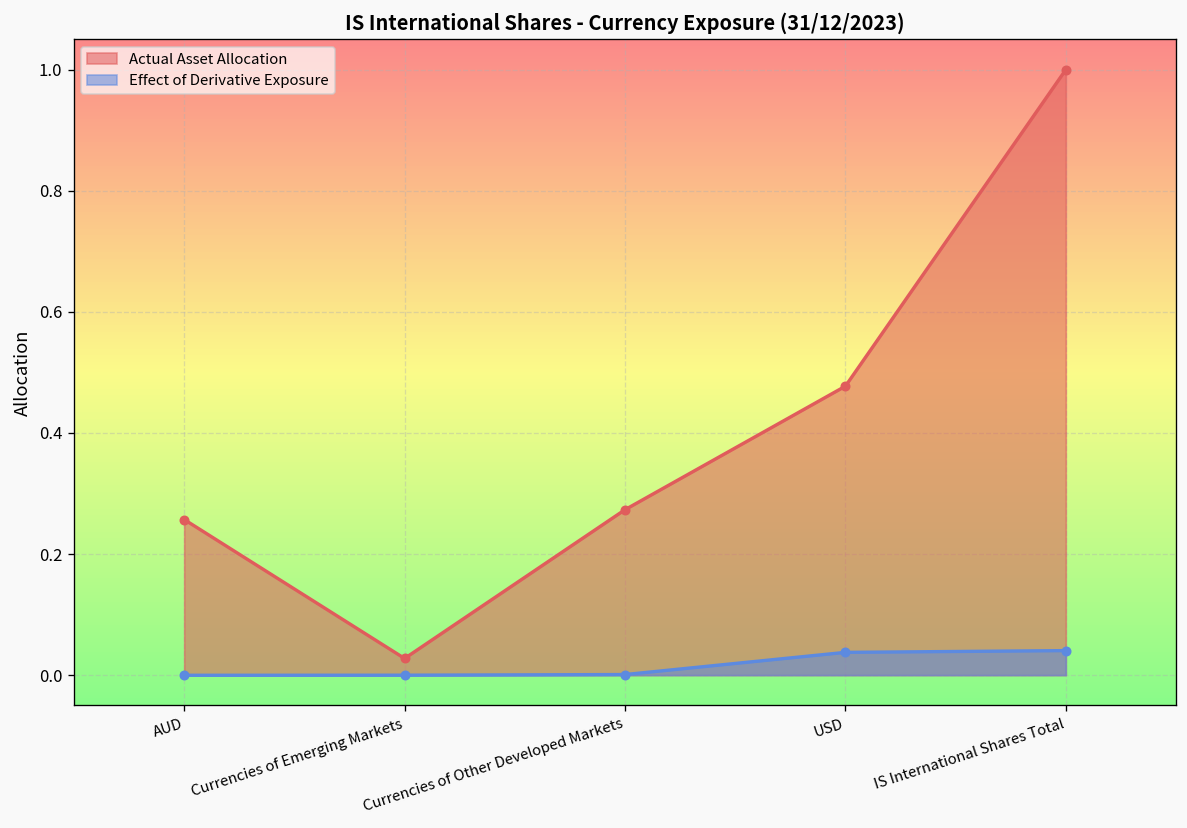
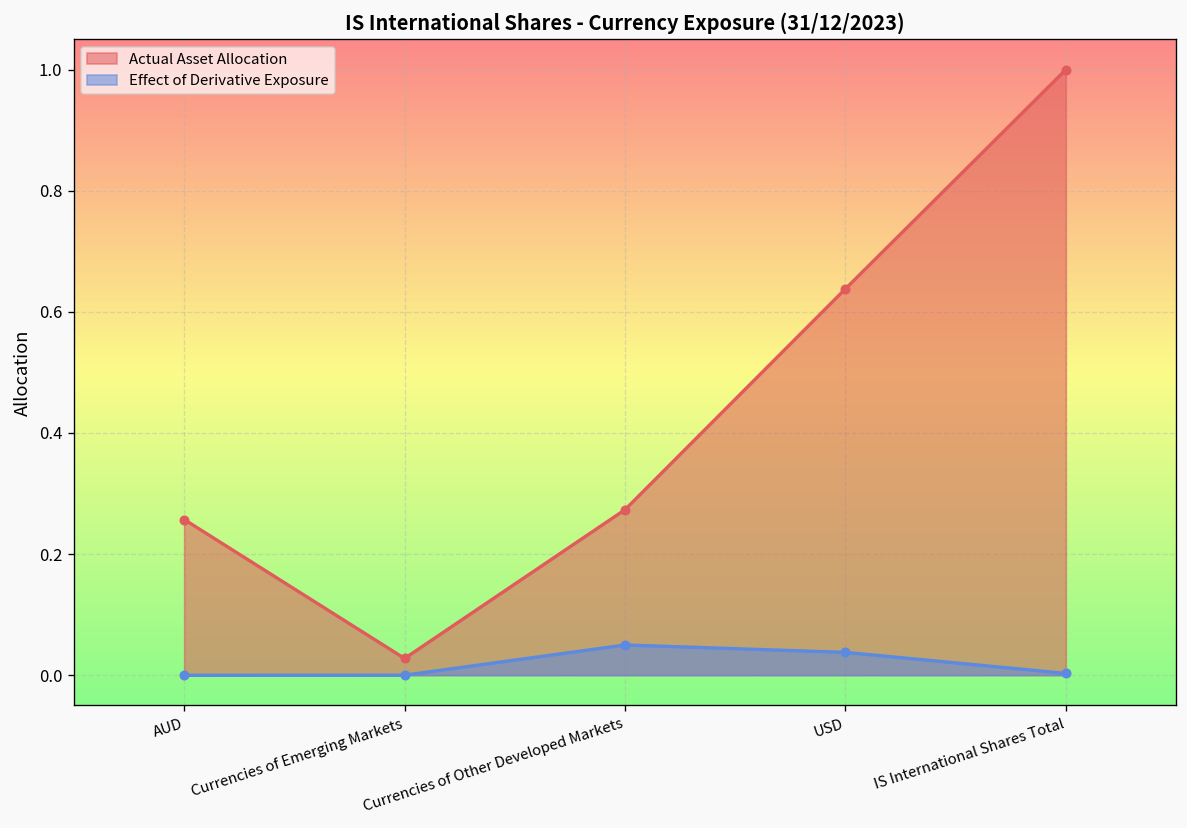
Effect of Derivative Exposure, Currencies of Other Developed Markets: 0.00 -> 0.05
Actual Asset Allocation, USD: 0.48 -> 0.64
Effect of Derivative Exposure, IS International Shares Total: 0.04 -> 0.00
